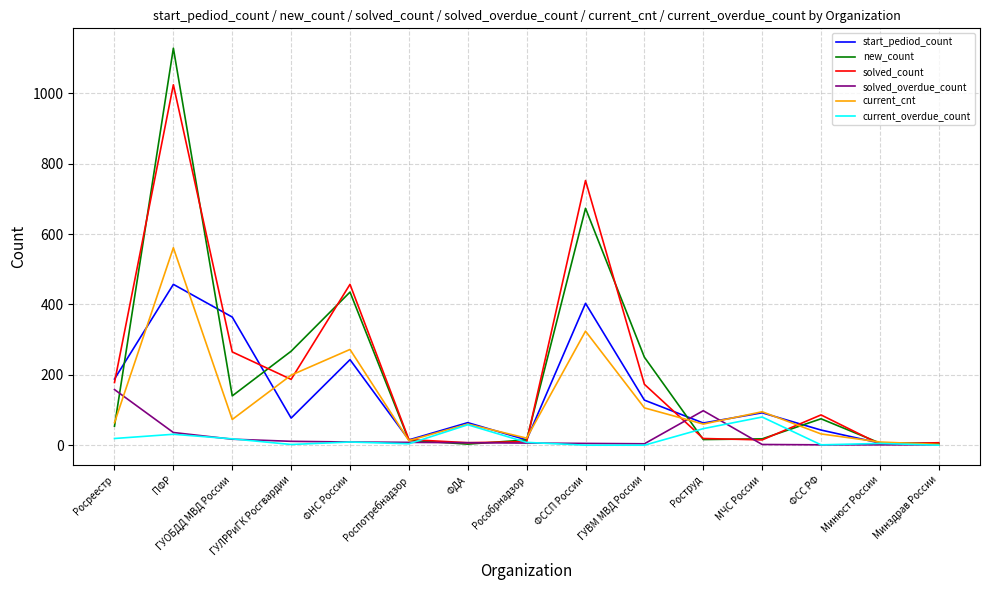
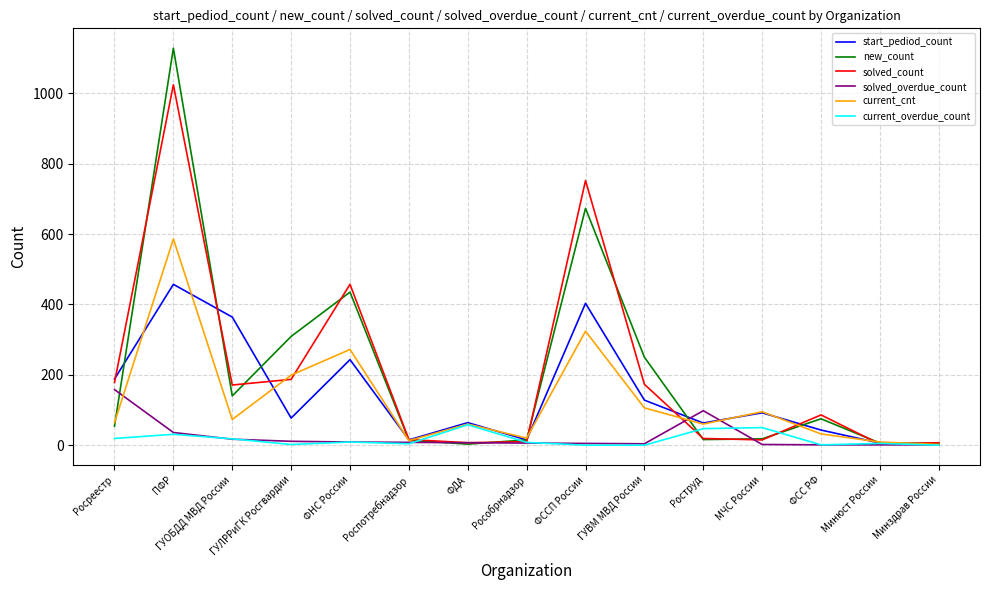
current_cnt, ПФР: 560 -> 590
solved_count, ГУОБДД МВД России: 270 -> 170
new_count, ГУЛРРиГК Росгвардии: 270 -> 310
current_overdue_count, МЧС России: 80 -> 50
